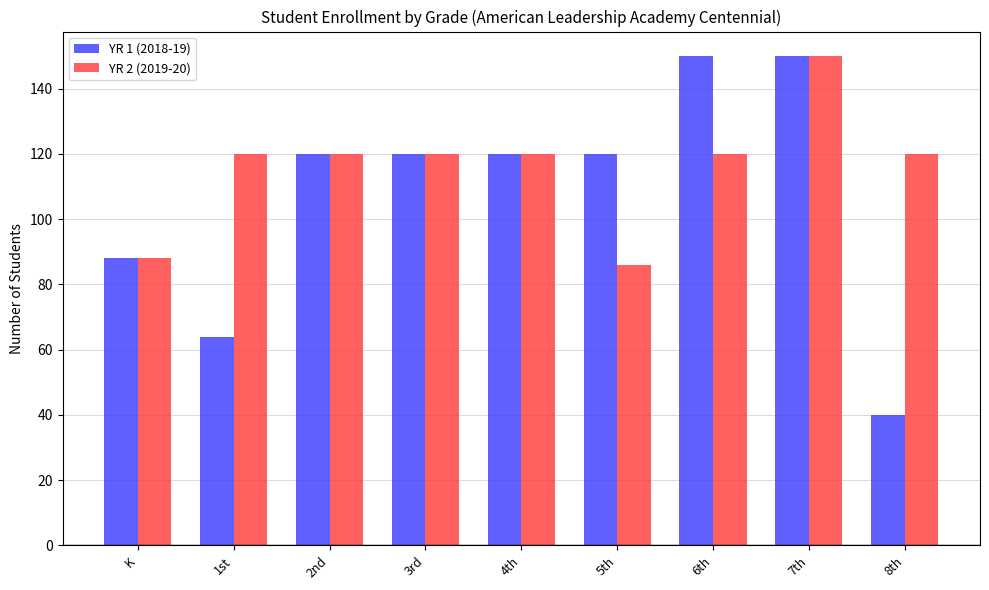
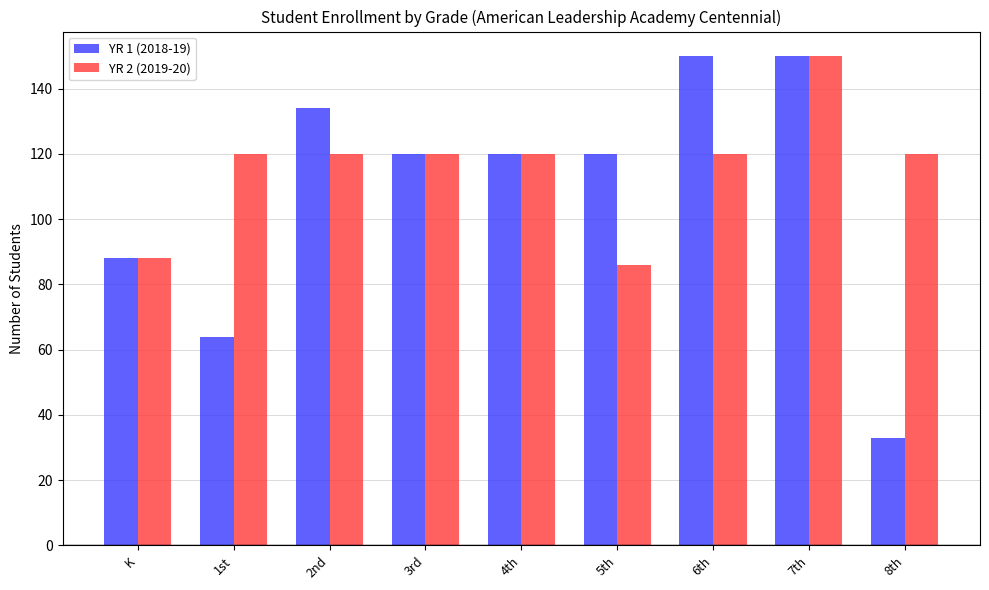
YR 1 (2018-19), 2nd: 120 -> 134
YR 1 (2018-19), 8th: 40 -> 33
